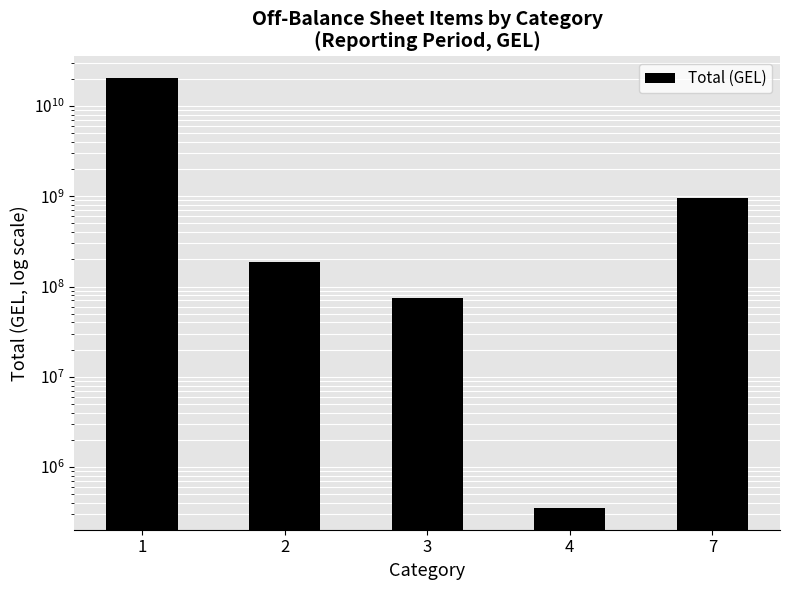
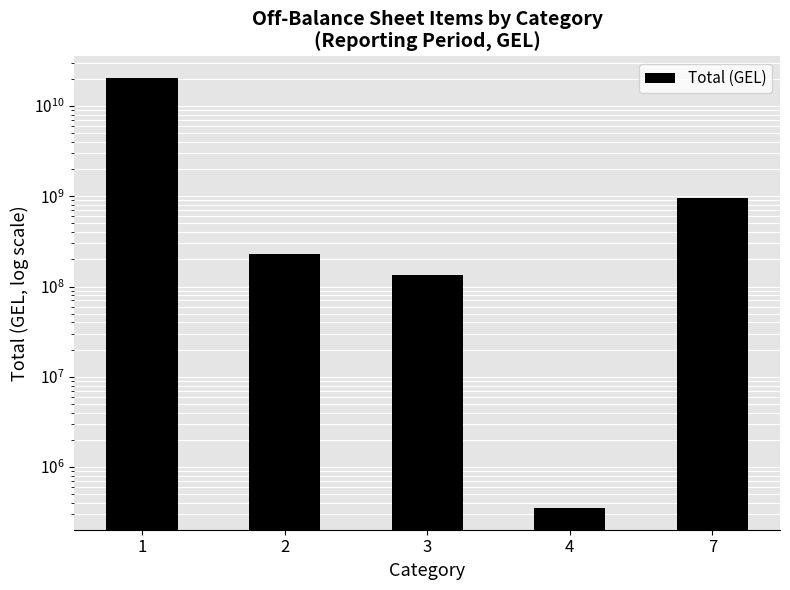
2: 190000000 -> 230000000
3: 70000000 -> 130000000
